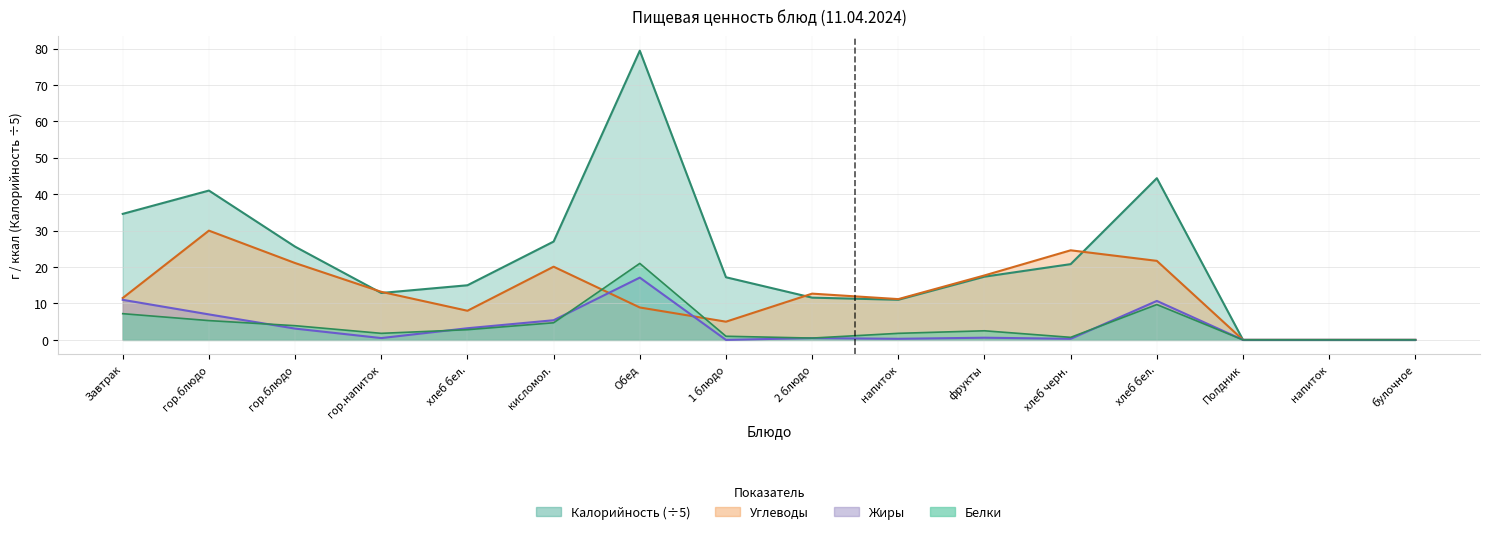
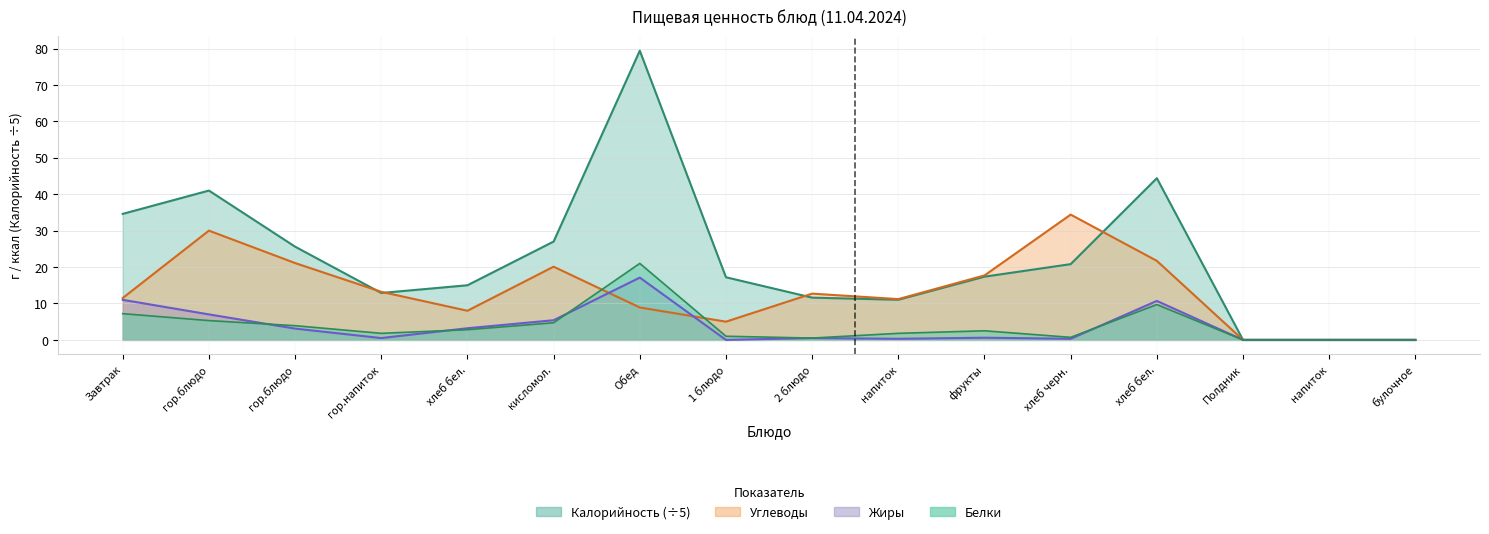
Углеводы, хлеб черн.: 25 -> 34
